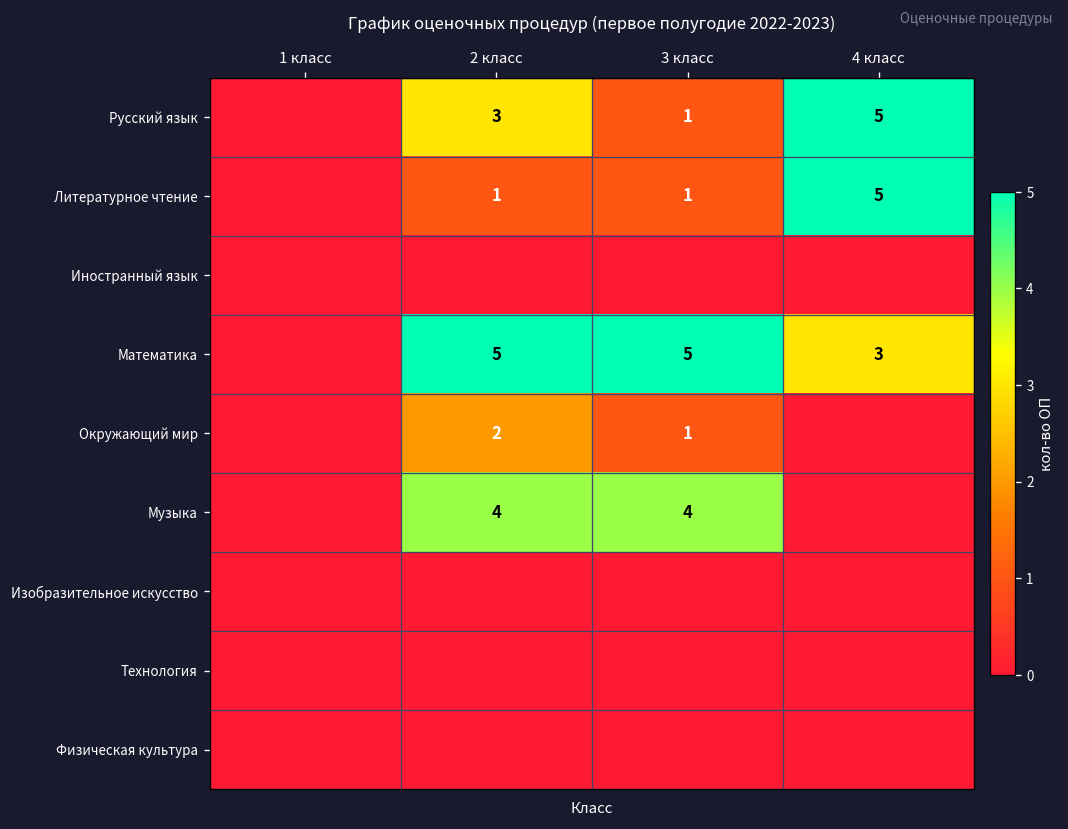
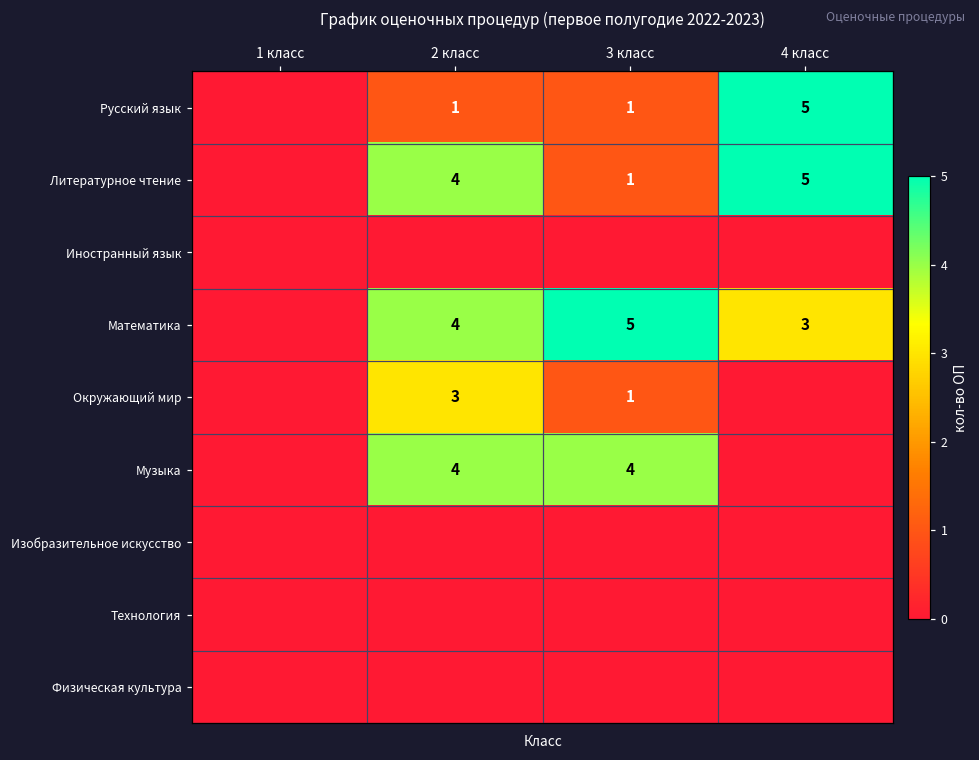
Русский язык, 2 класс: 3 -> 1
Литературное чтение, 2 класс: 1 -> 4
Математика, 2 класс: 5 -> 4
Окружающий мир, 2 класс: 2 -> 3
